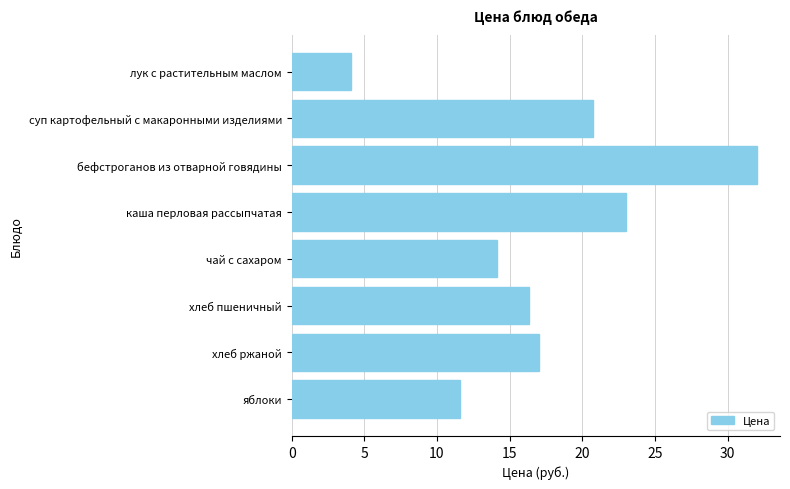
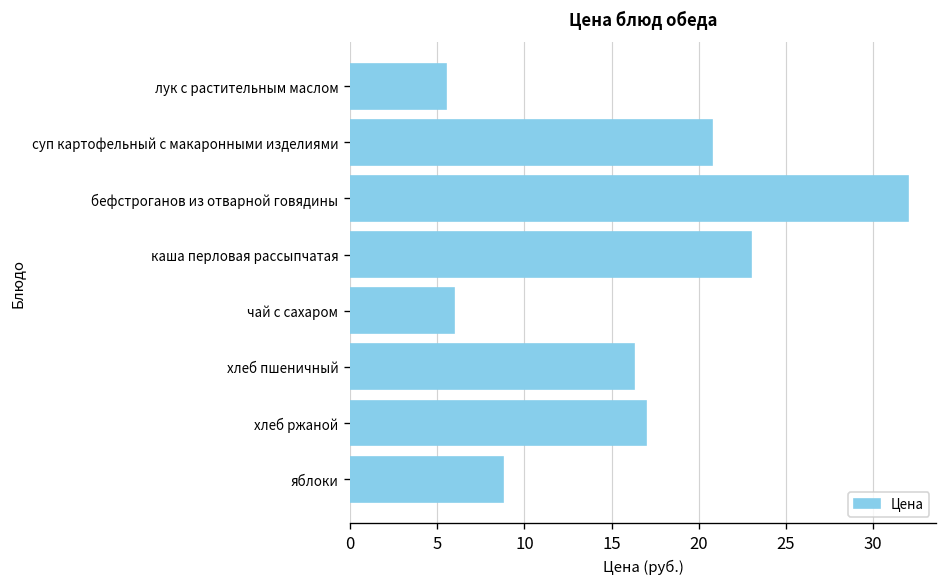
лук с растительным маслом: 4.1 -> 5.5
чай с сахаром: 14.2 -> 6.0
яблоки: 11.6 -> 8.8
